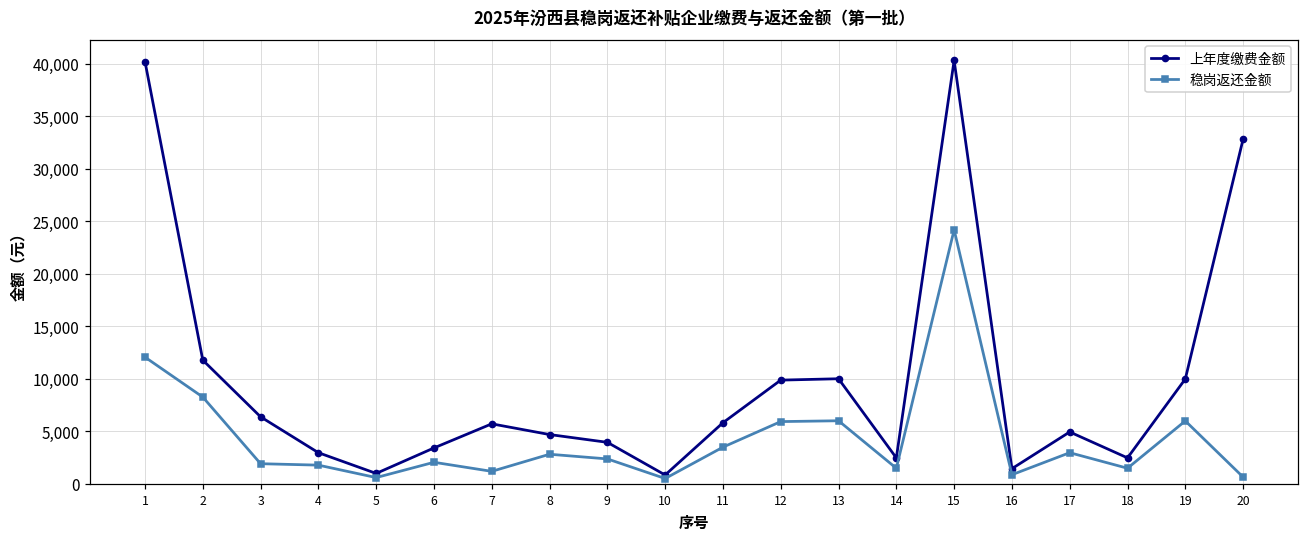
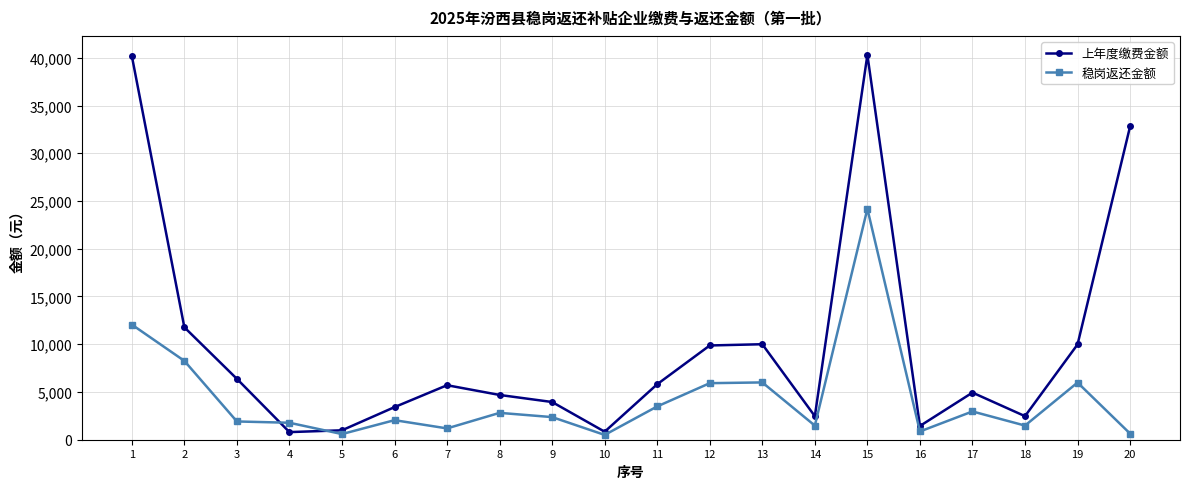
上年度缴费金额, 4: 3,000 -> 1,000
